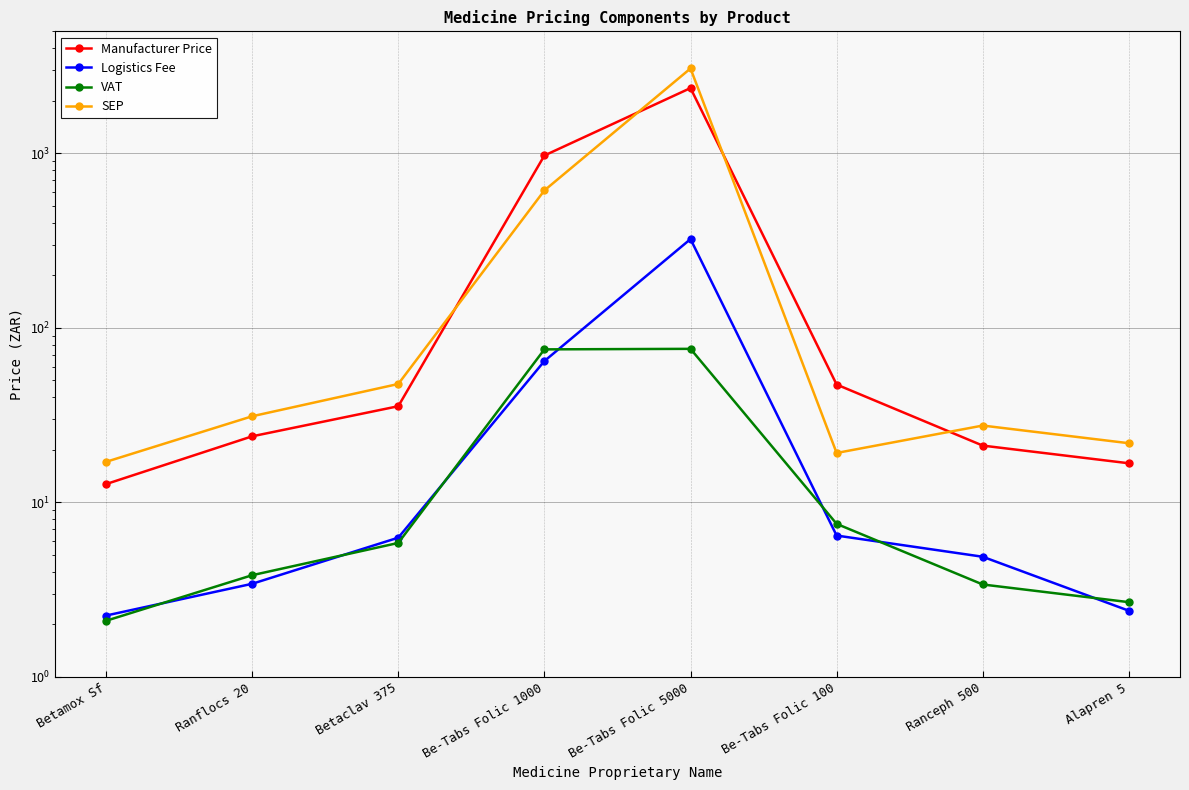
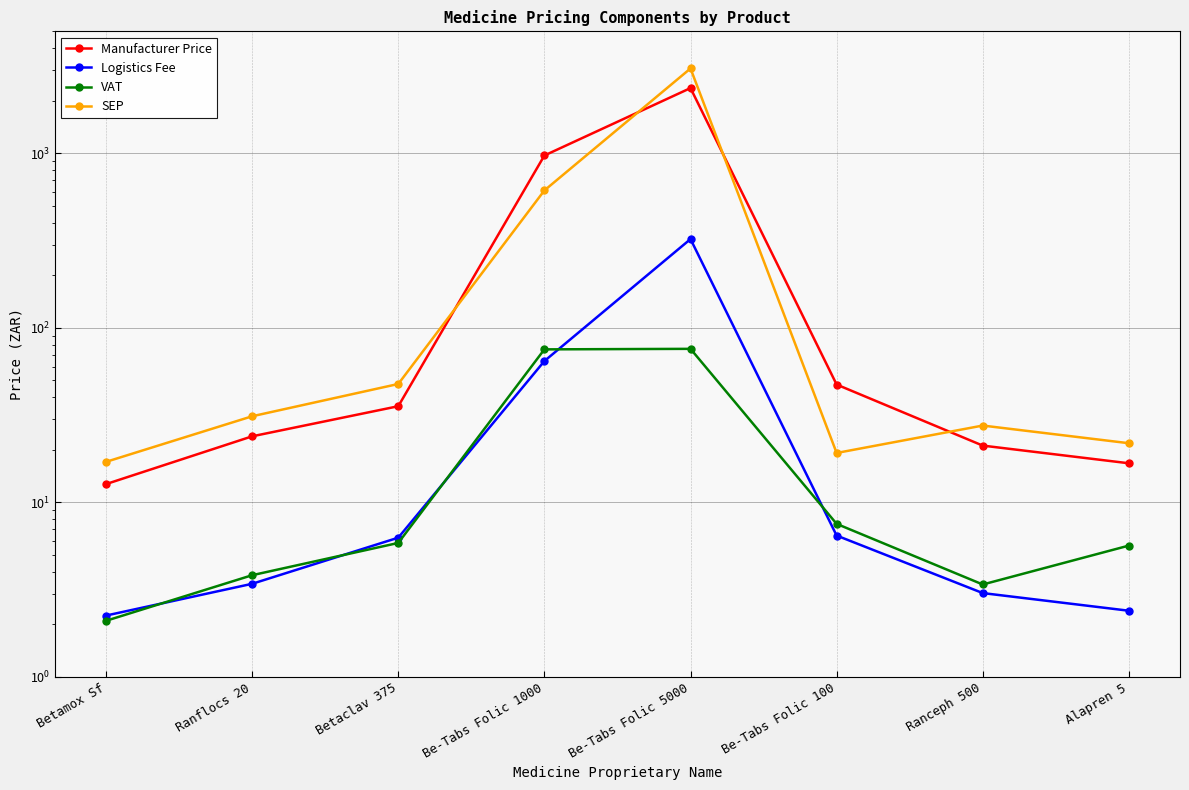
Logistics Fee, Ranceph 500: 4.9 -> 3.0
VAT, Alapren 5: 2.7 -> 5.6
